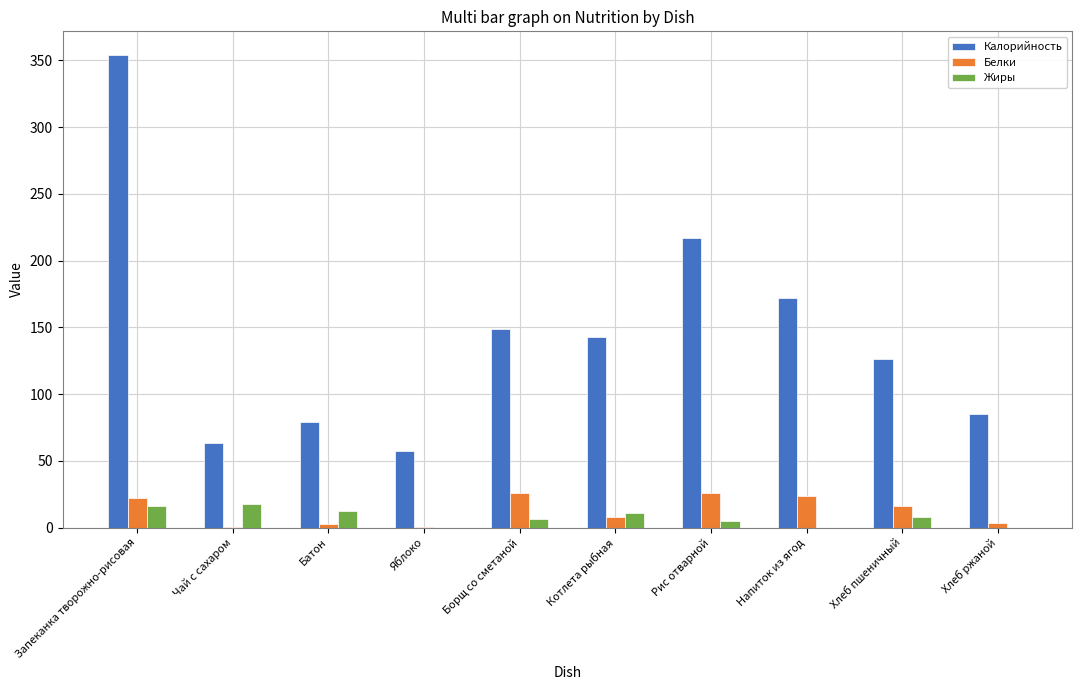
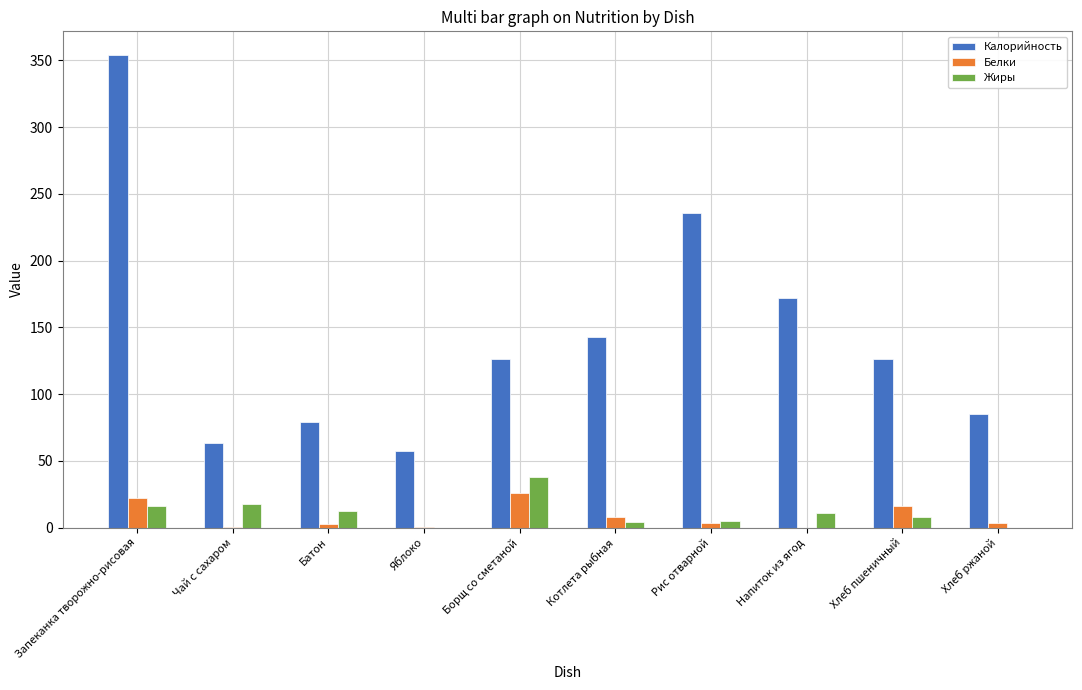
Калорийность, Борщ со сметаной: 149 -> 126
Жиры, Борщ со сметаной: 6 -> 38
Жиры, Котлета рыбная: 11 -> 4
Калорийность, Рис отварной: 217 -> 236
Белки, Рис отварной: 26 -> 4
Белки, Напиток из ягод: 23 -> 0
Жиры, Напиток из ягод: 0 -> 11
